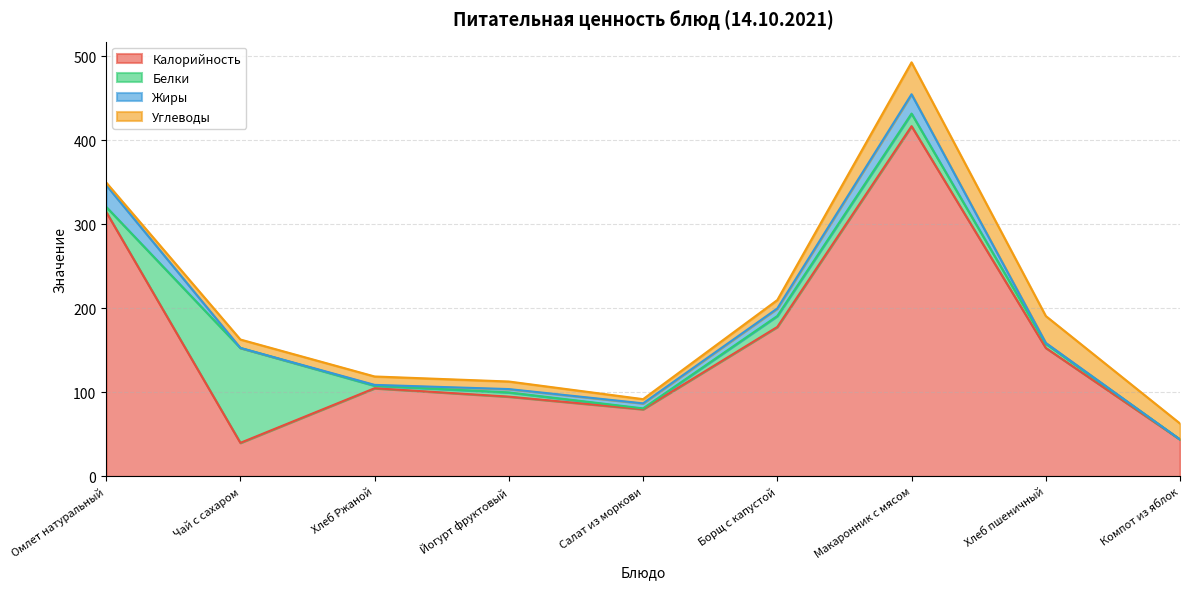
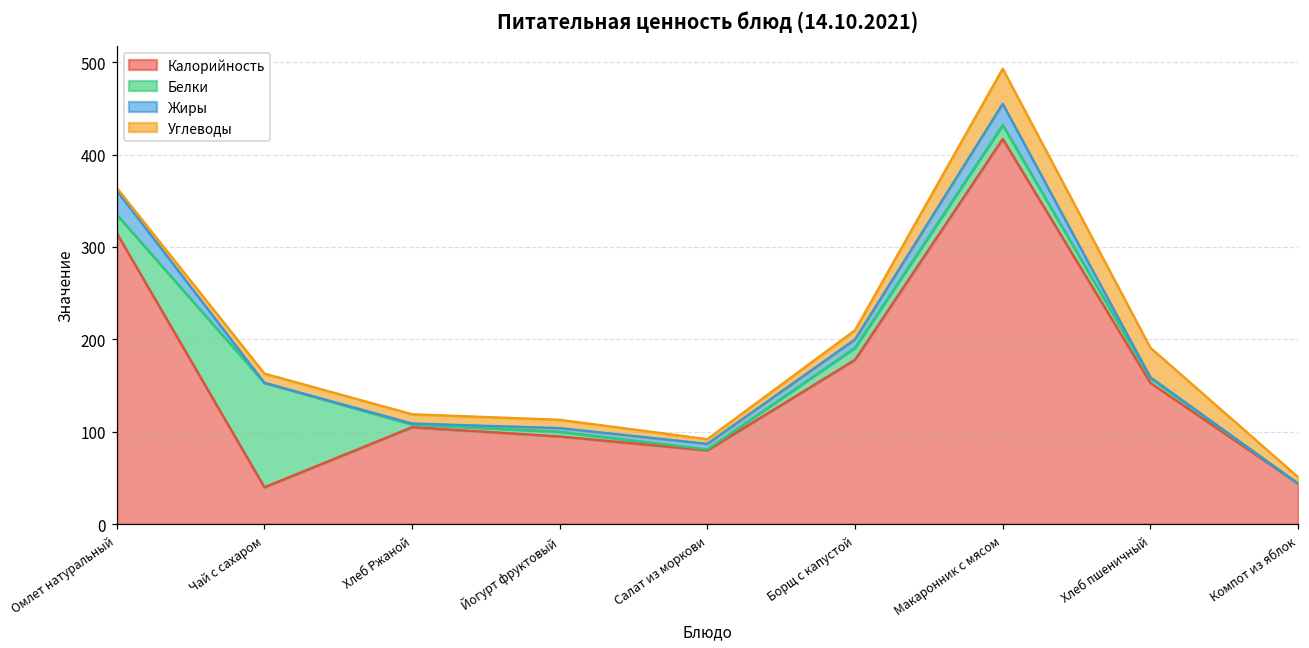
Белки, Омлет натуральный: 10 -> 20
Углеводы, Компот из яблок: 20 -> 10
